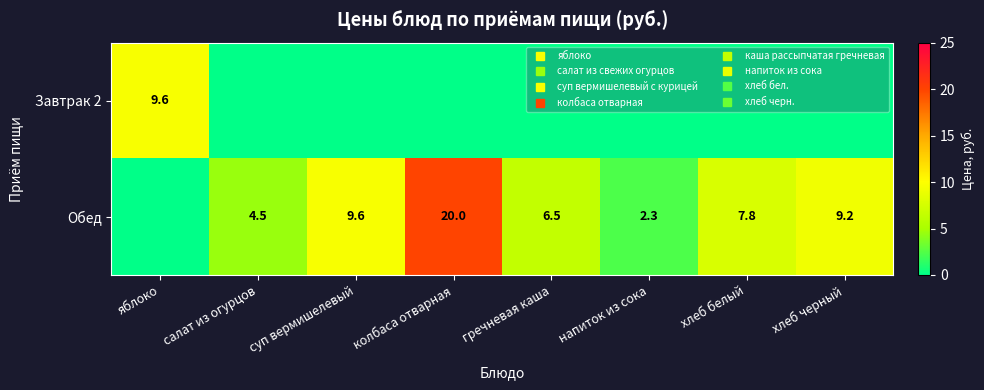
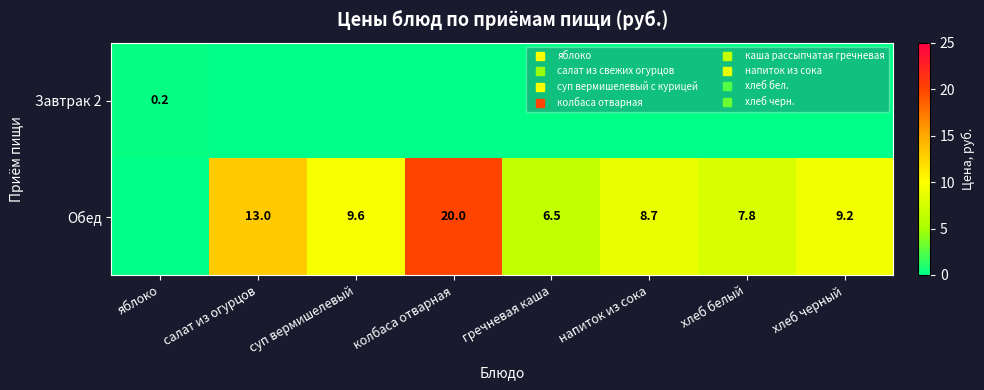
Завтрак 2, яблоко: 9.6 -> 0.2
Обед, салат из огурцов: 4.5 -> 13.0
Обед, напиток из сока: 2.3 -> 8.7
